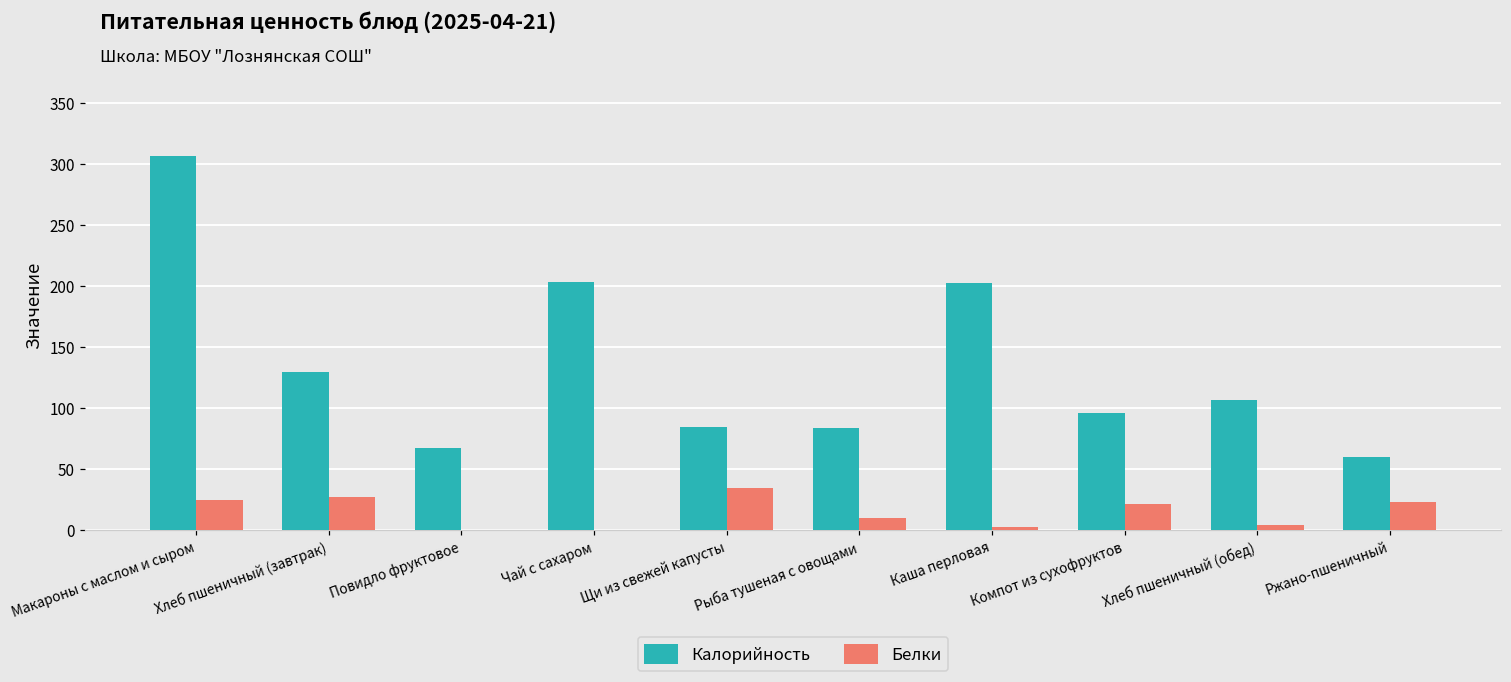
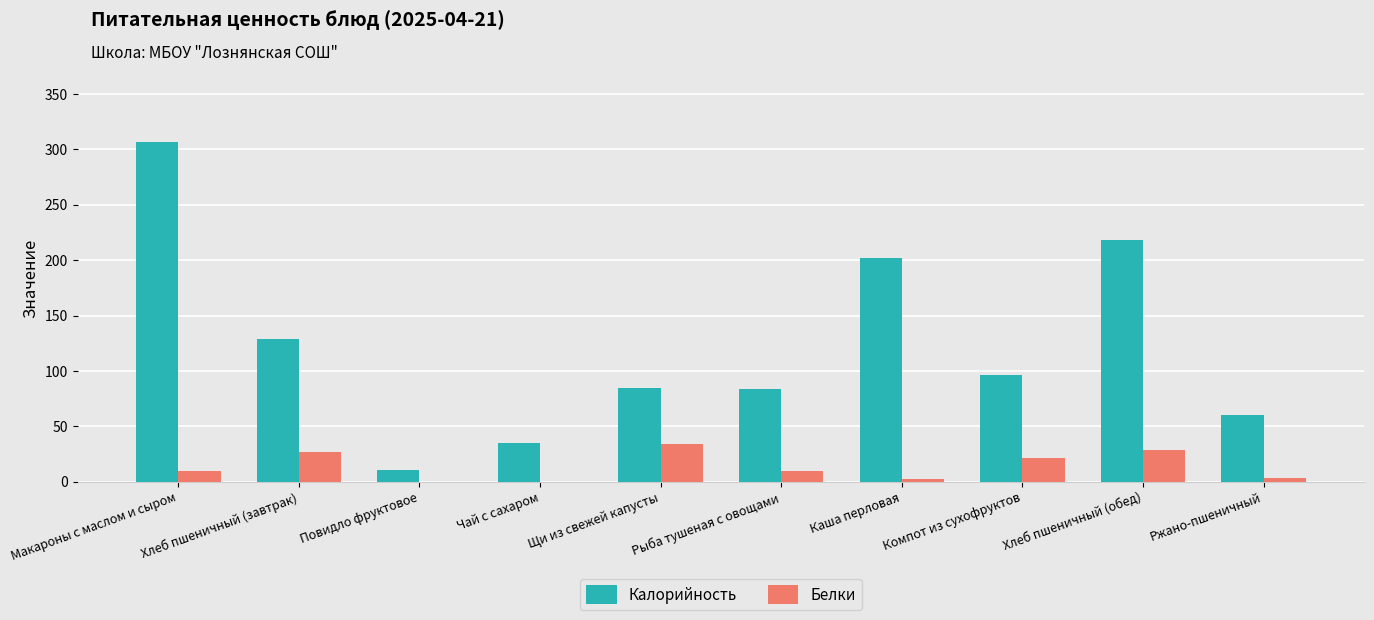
Белки, Макароны с маслом и сыром: 25 -> 10
Калорийность, Повидло фруктовое: 67 -> 11
Калорийность, Чай с сахаром: 204 -> 35
Калорийность, Хлеб пшеничный (обед): 107 -> 218
Белки, Хлеб пшеничный (обед): 4 -> 28
Белки, Ржано-пшеничный: 23 -> 3
